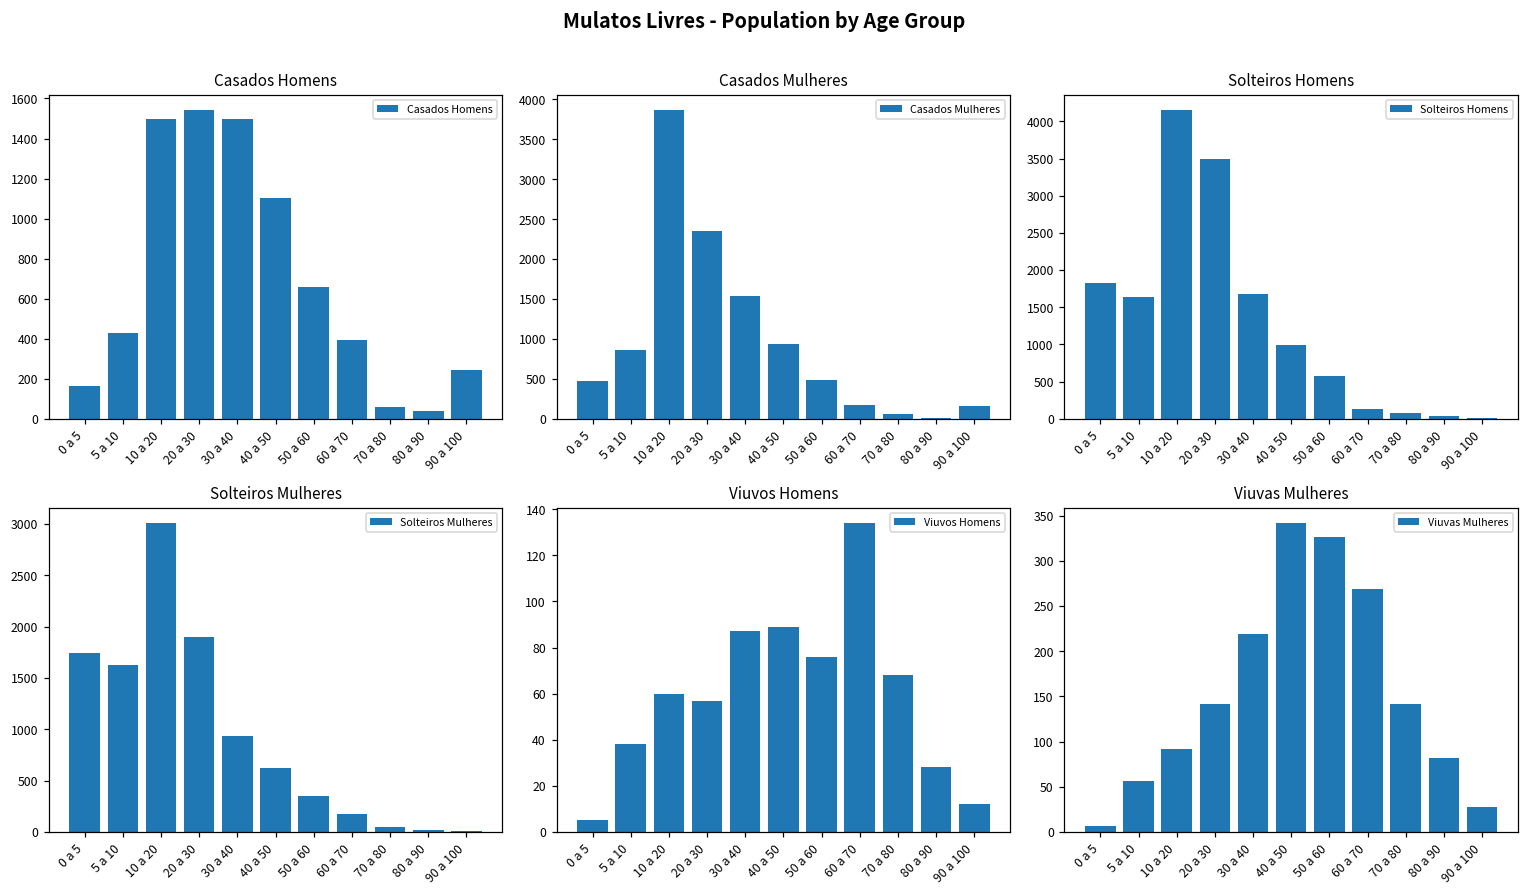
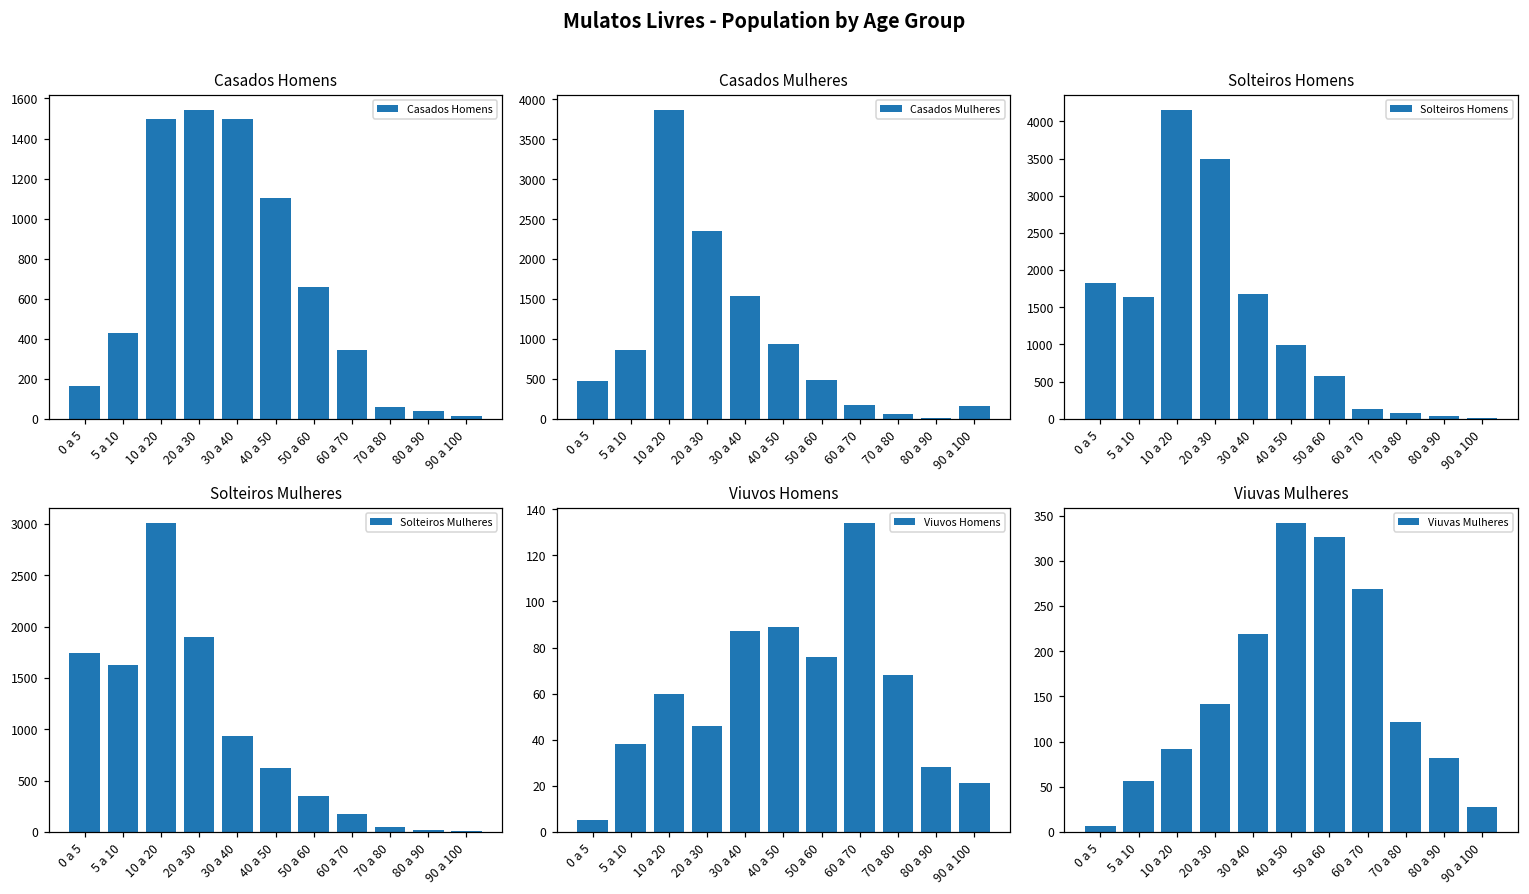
Casados Homens, 60 a 70: 400 -> 340
Casados Homens, 90 a 100: 240 -> 10
Viuvos Homens, 20 a 30: 57 -> 46
Viuvos Homens, 90 a 100: 12 -> 21
Viuvas Mulheres, 70 a 80: 140 -> 120
